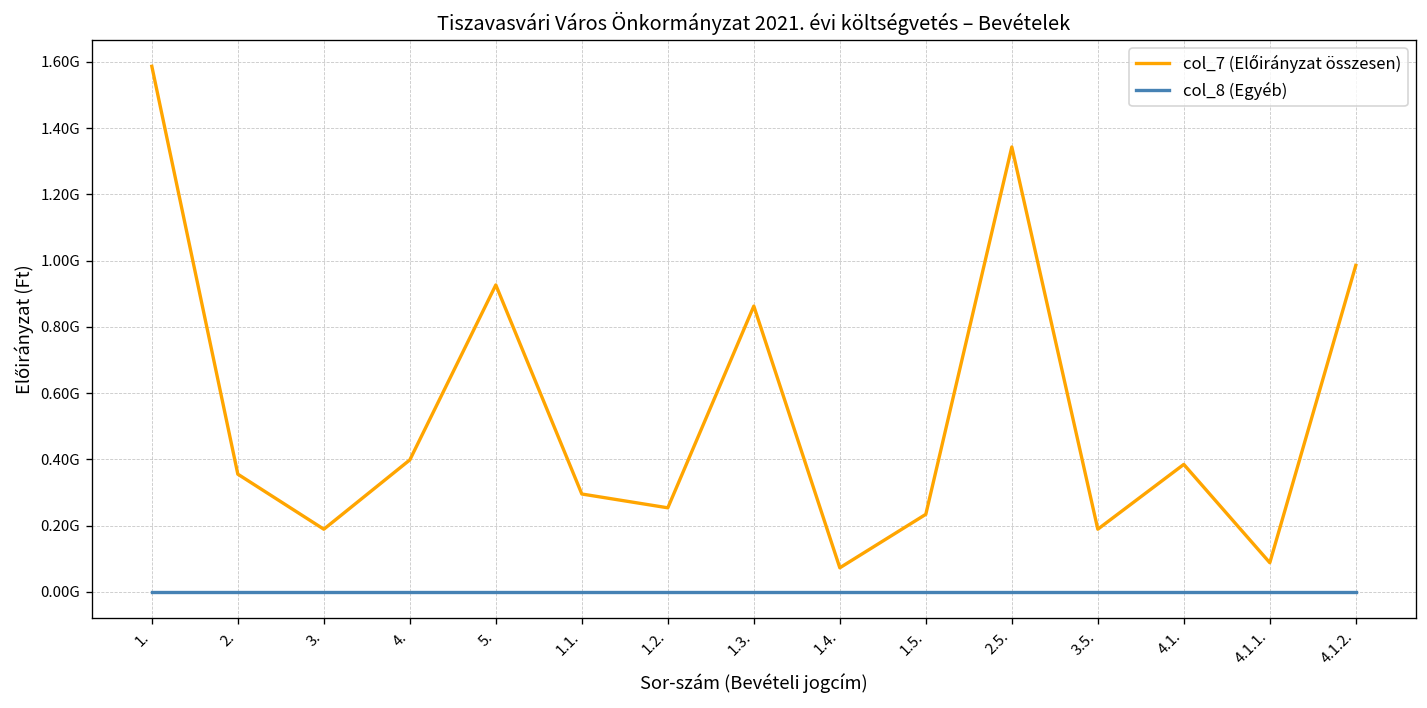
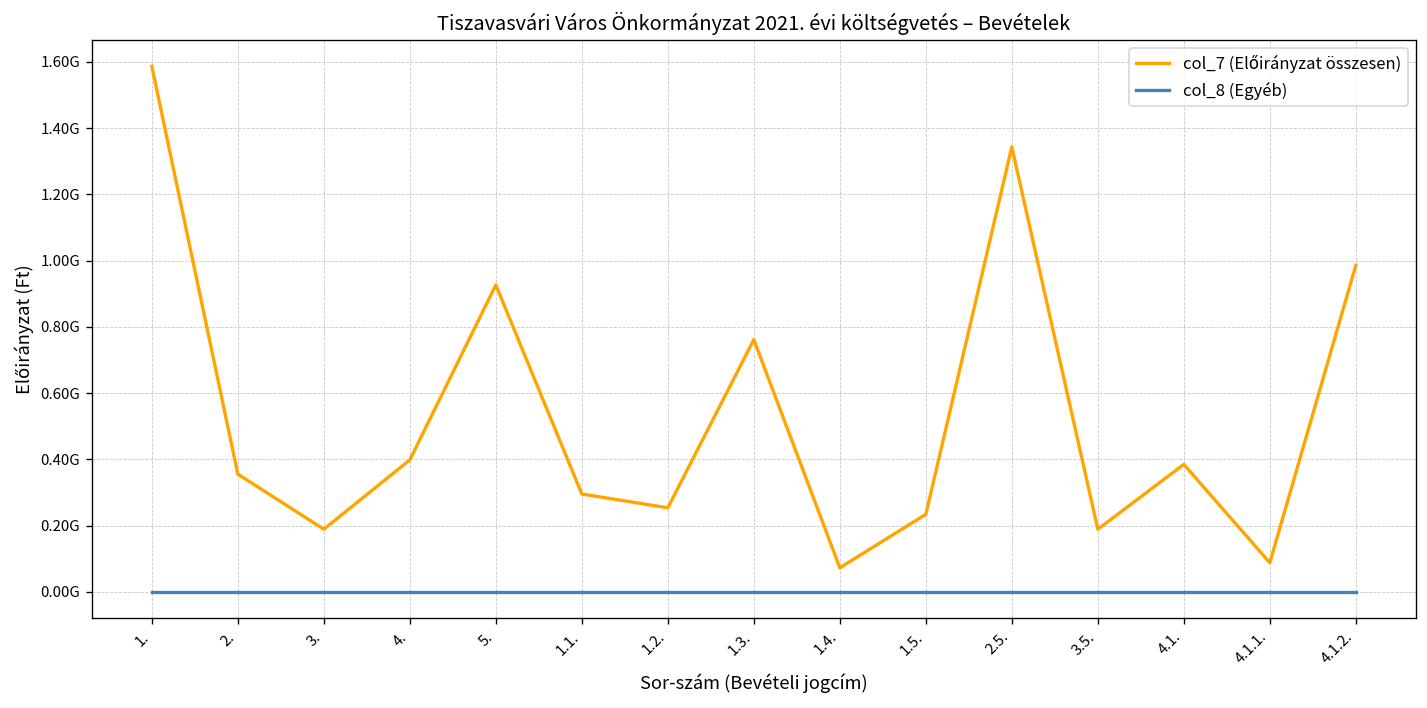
col_7 (Előirányzat összesen), 1.3.: 860000000 -> 760000000
